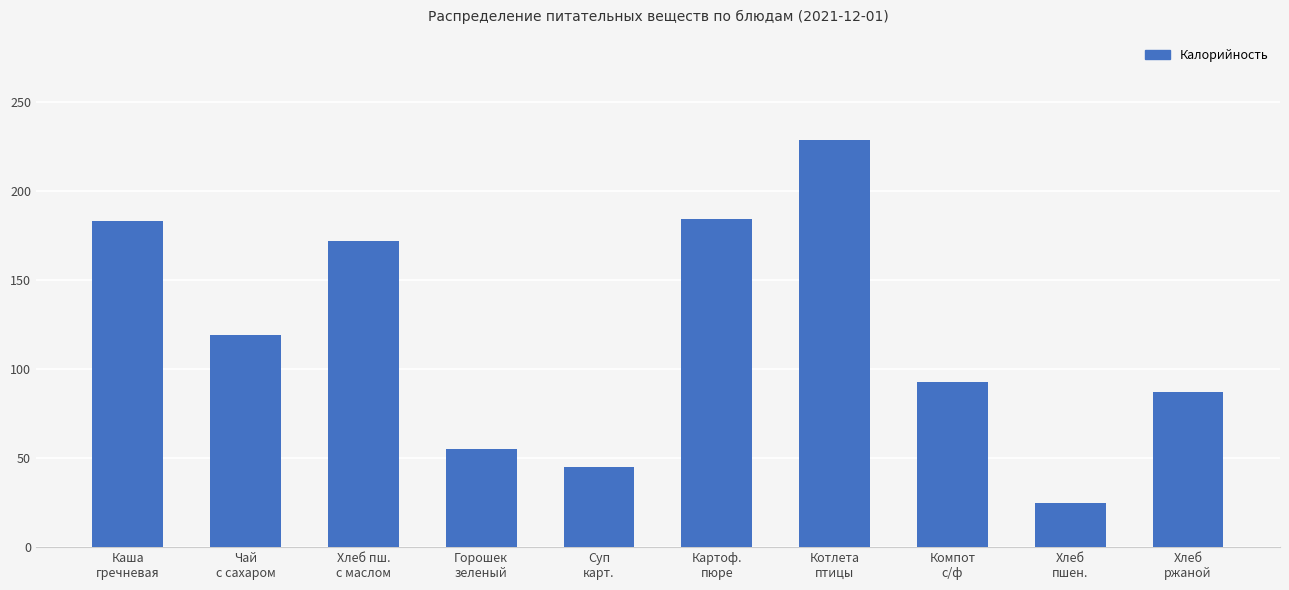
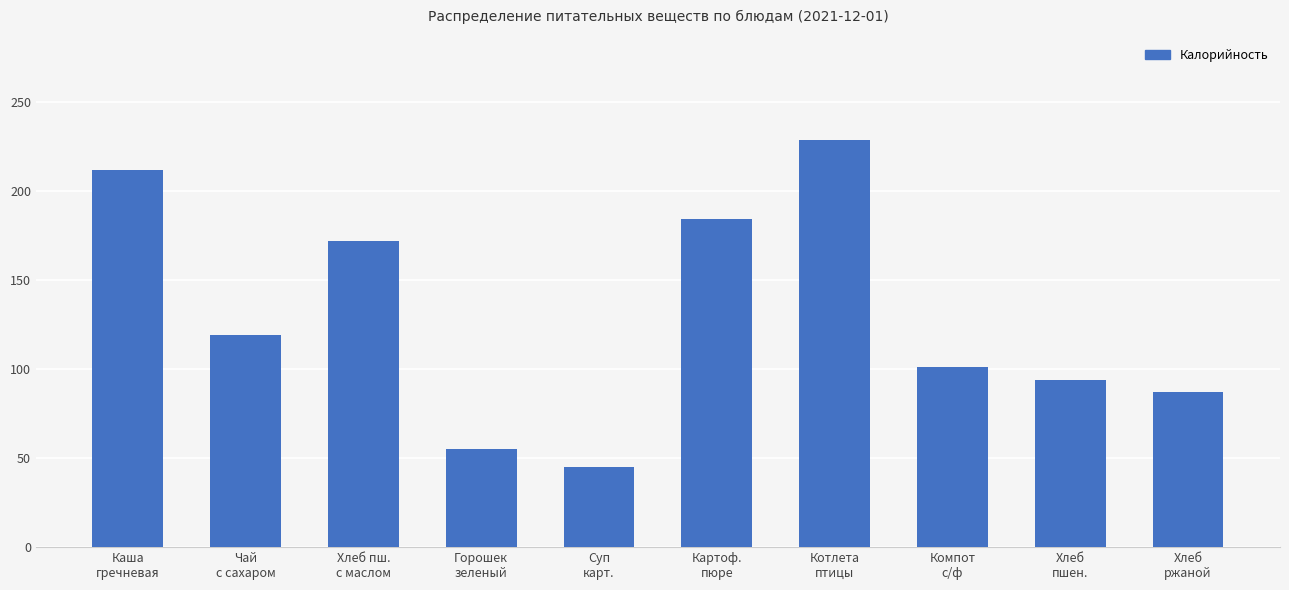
Каша гречневая: 183 -> 212
Компот с/ф: 93 -> 101
Хлеб пшен.: 25 -> 94
